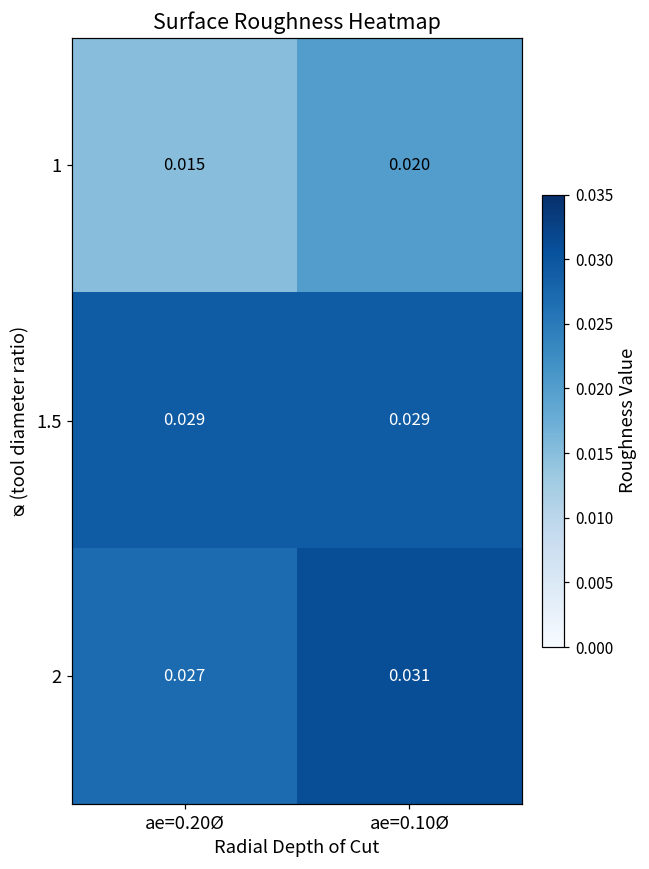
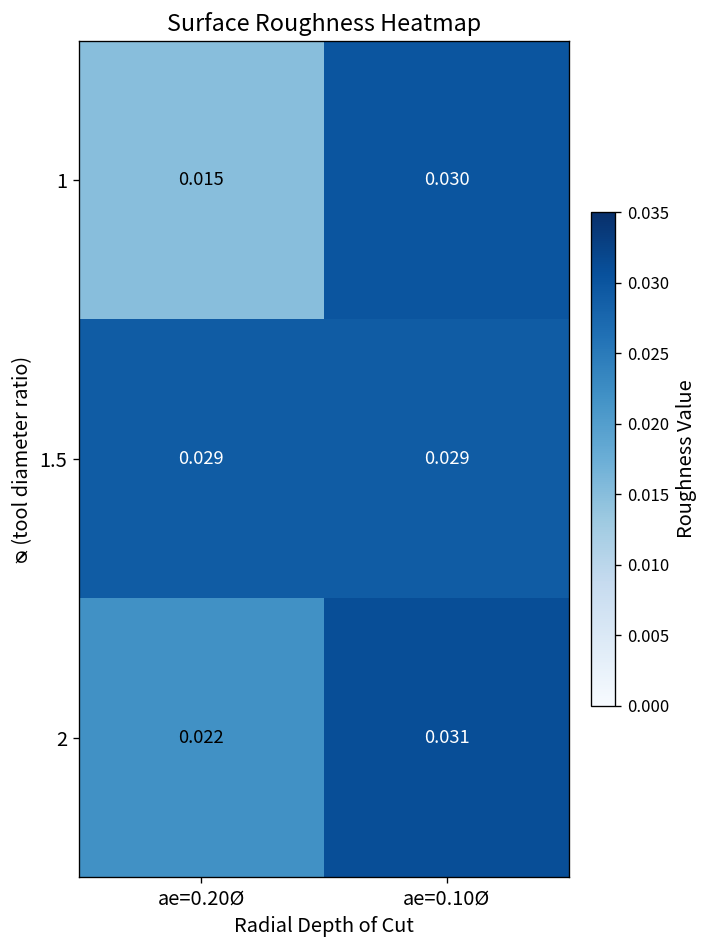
1, ae=0.10Ø: 0.020 -> 0.030
2, ae=0.20Ø: 0.027 -> 0.022
